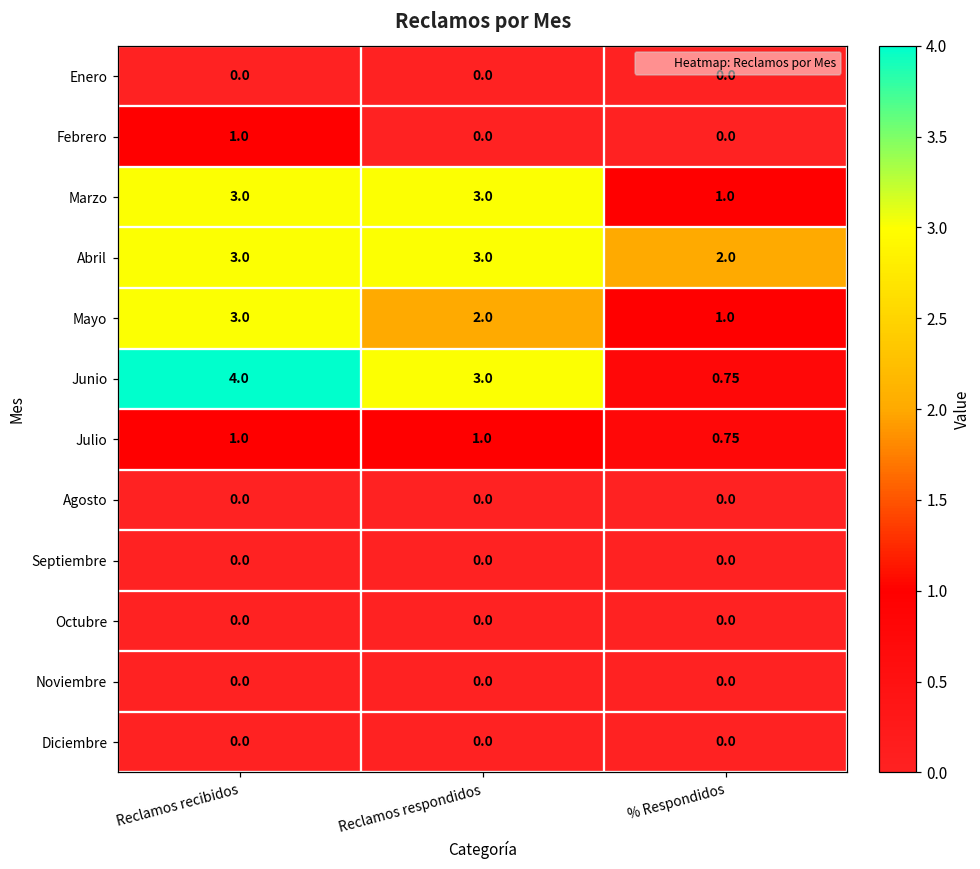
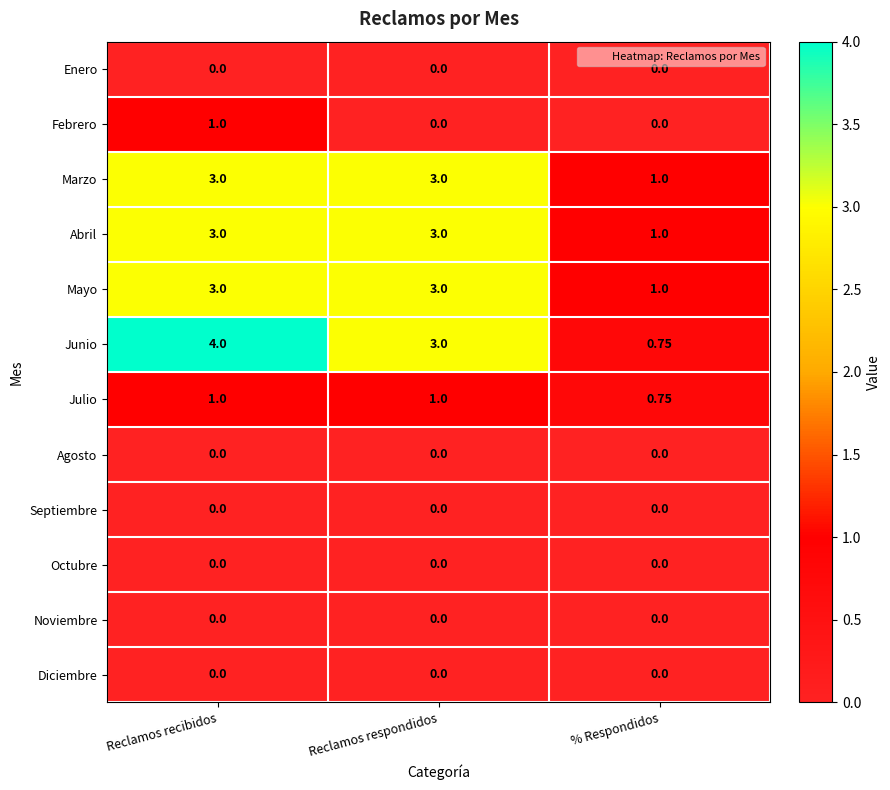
Abril, % Respondidos: 2.0 -> 1.0
Mayo, Reclamos respondidos: 2.0 -> 3.0
